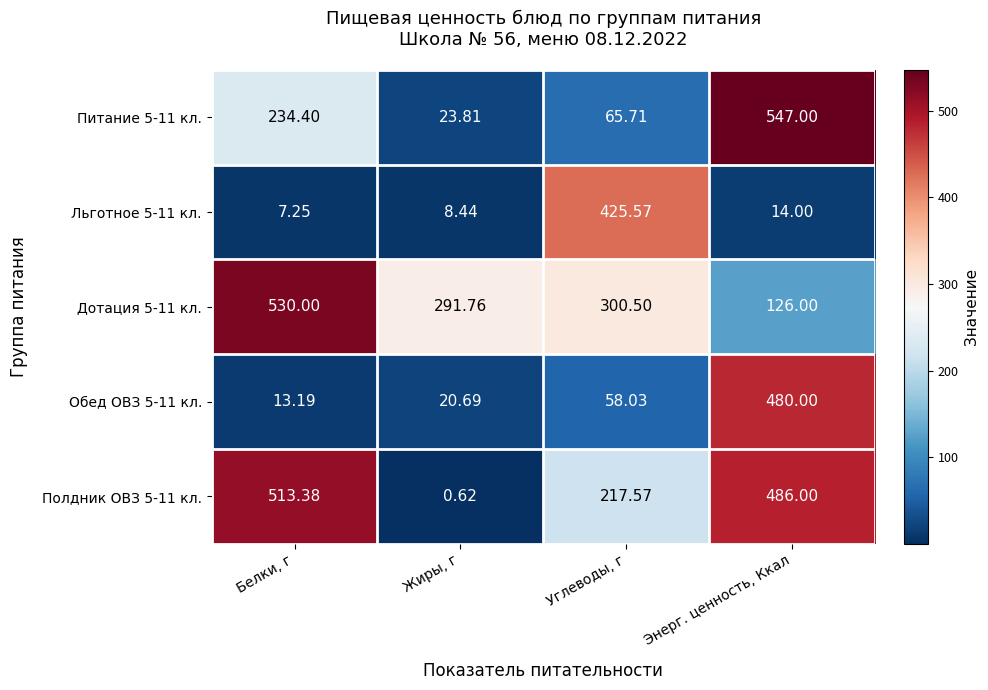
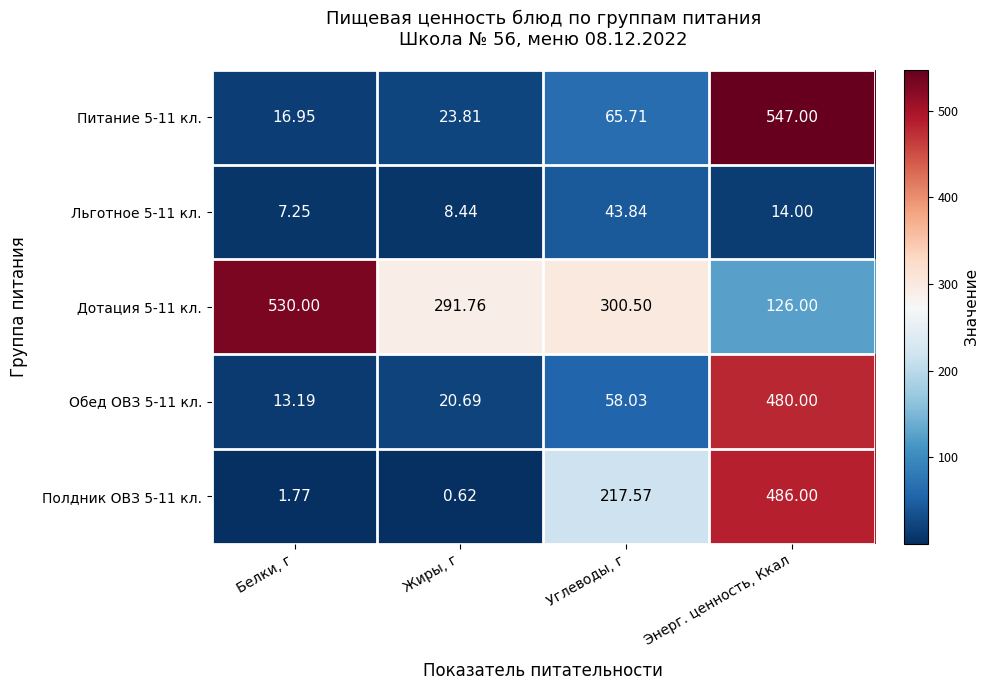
Питание 5-11 кл., Белки, г: 234.40 -> 16.95
Льготное 5-11 кл., Углеводы, г: 425.57 -> 43.84
Полдник ОВЗ 5-11 кл., Белки, г: 513.38 -> 1.77
